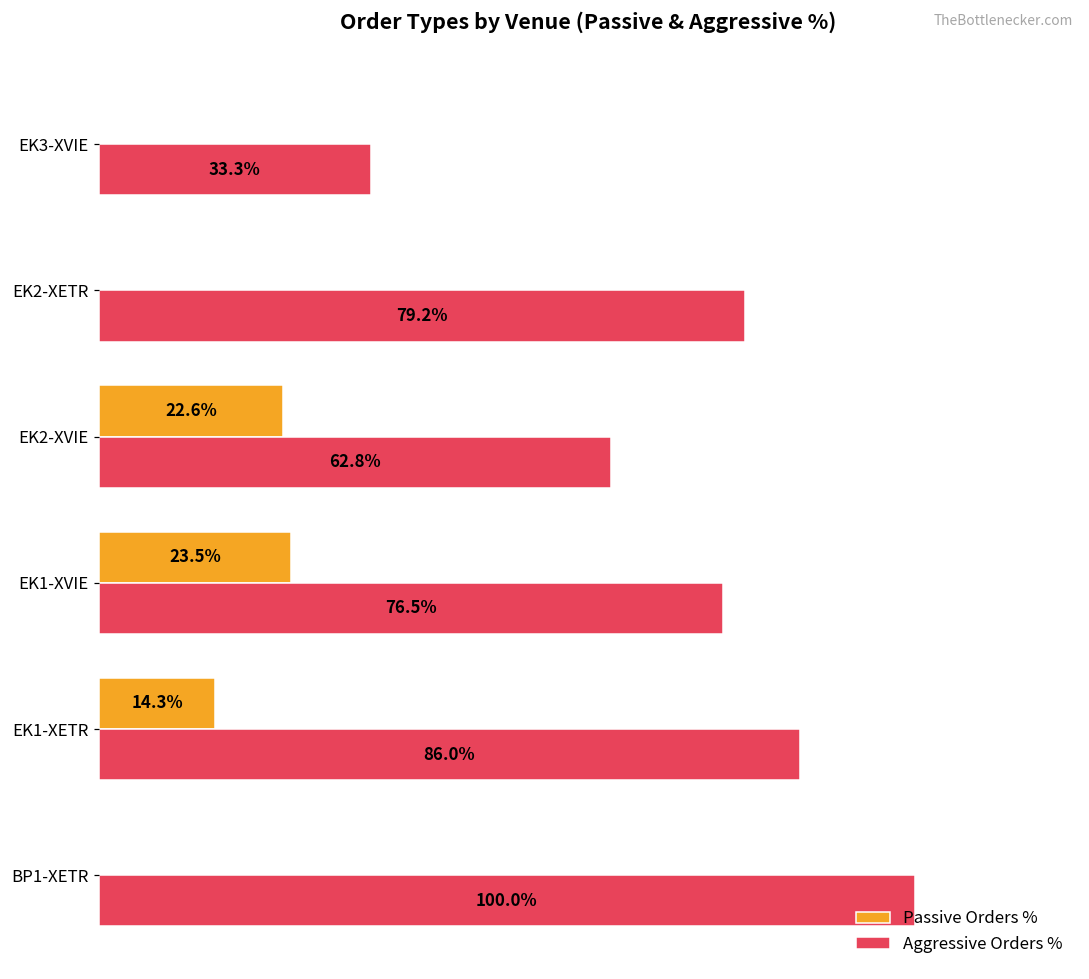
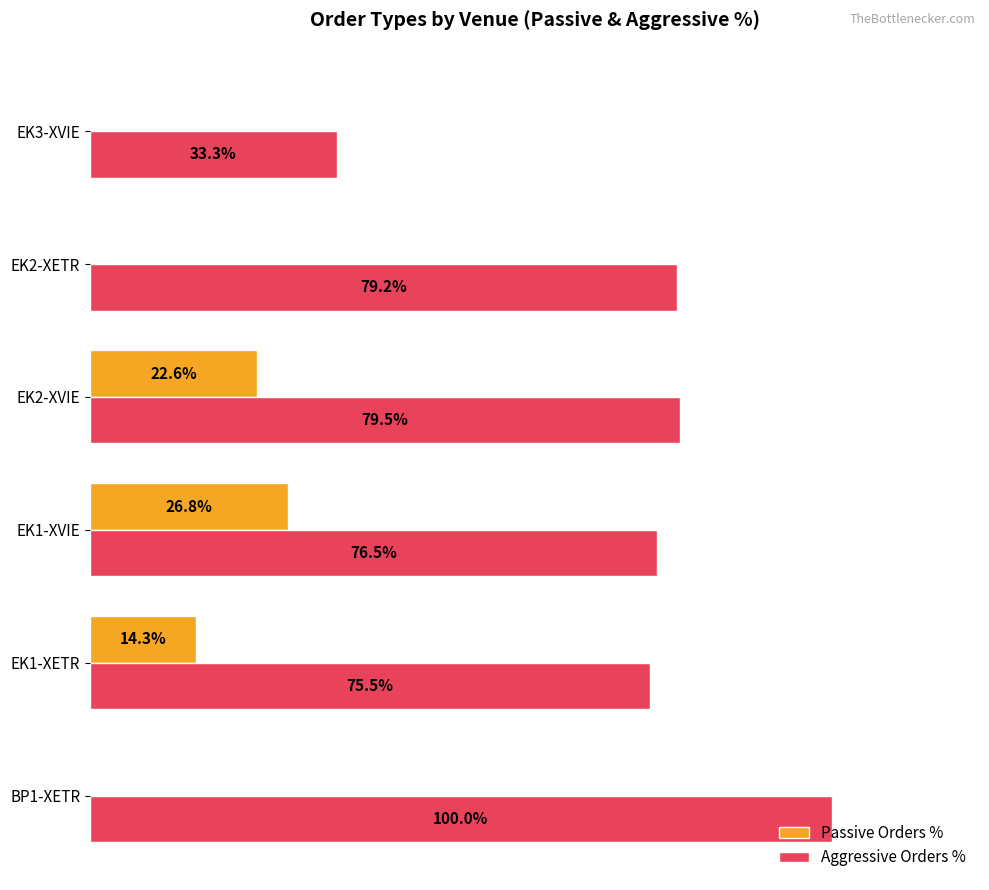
Aggressive Orders %, EK2-XVIE: 62.8% -> 79.5%
Passive Orders %, EK1-XVIE: 23.5% -> 26.8%
Aggressive Orders %, EK1-XETR: 86.0% -> 75.5%
